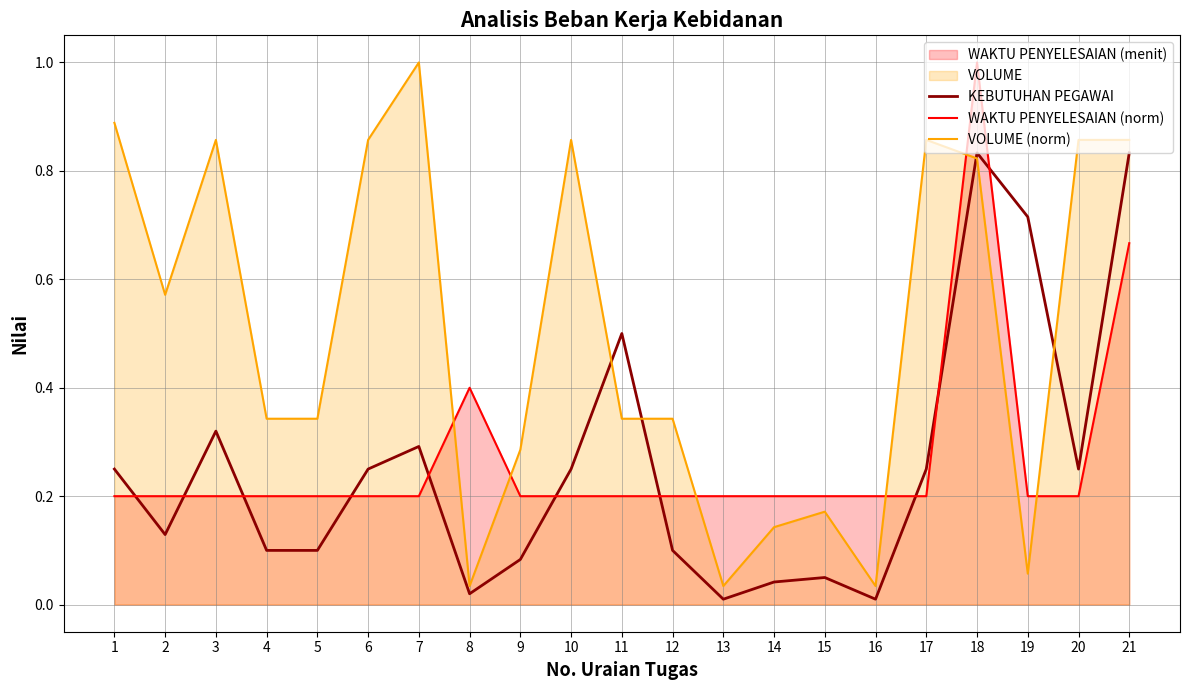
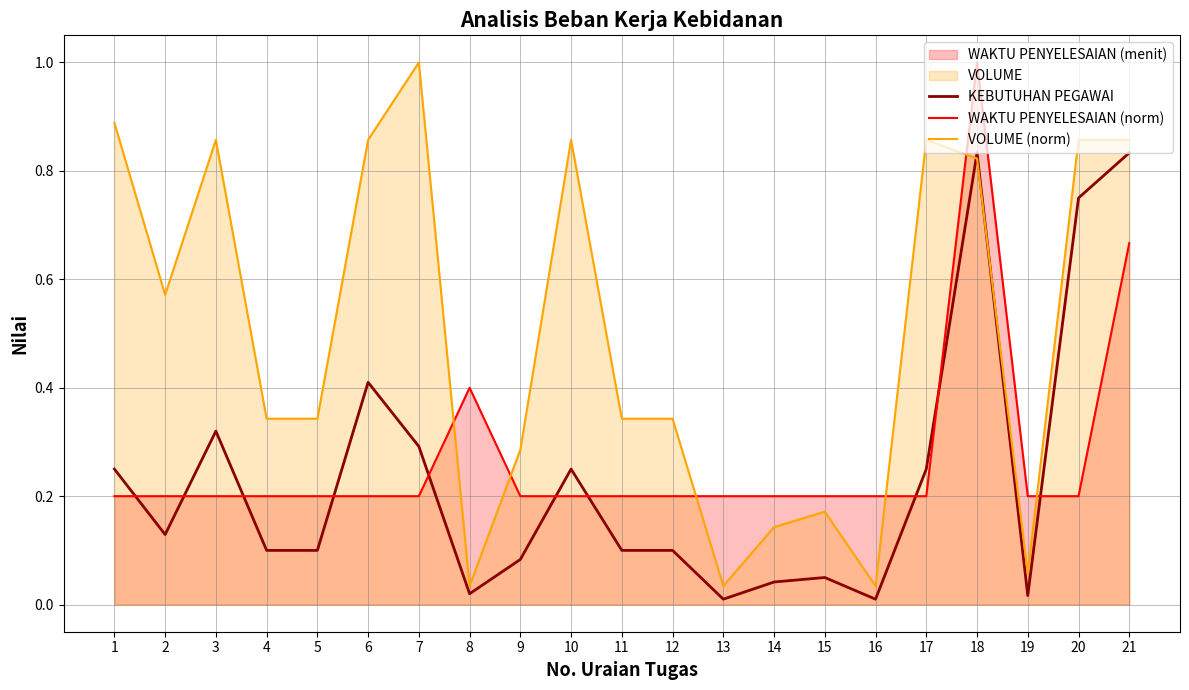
KEBUTUHAN PEGAWAI, 6: 0.25 -> 0.41
KEBUTUHAN PEGAWAI, 11: 0.5 -> 0.1
KEBUTUHAN PEGAWAI, 19: 0.72 -> 0.02
KEBUTUHAN PEGAWAI, 20: 0.25 -> 0.75
